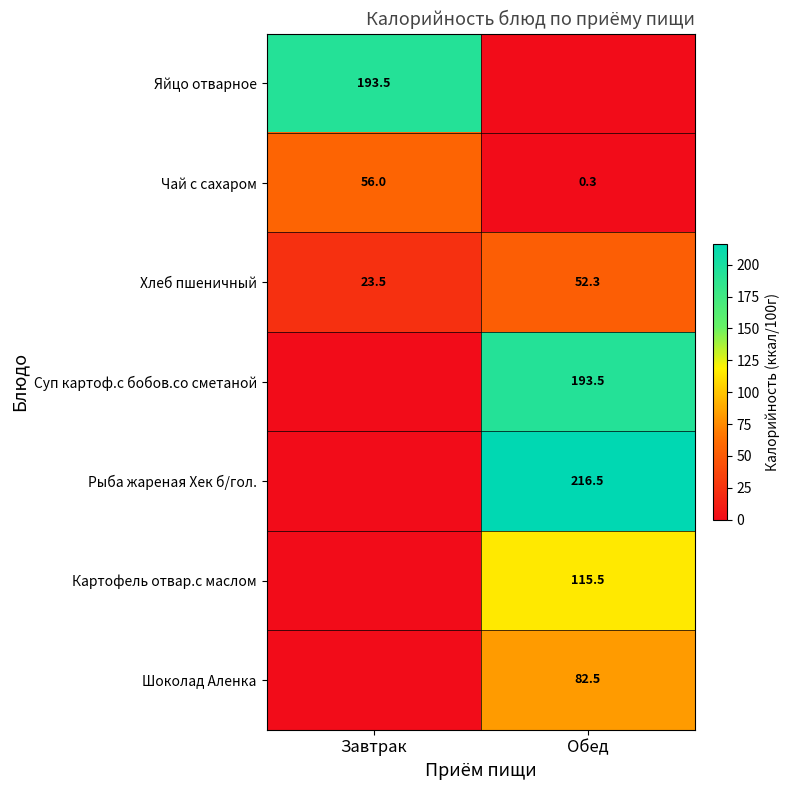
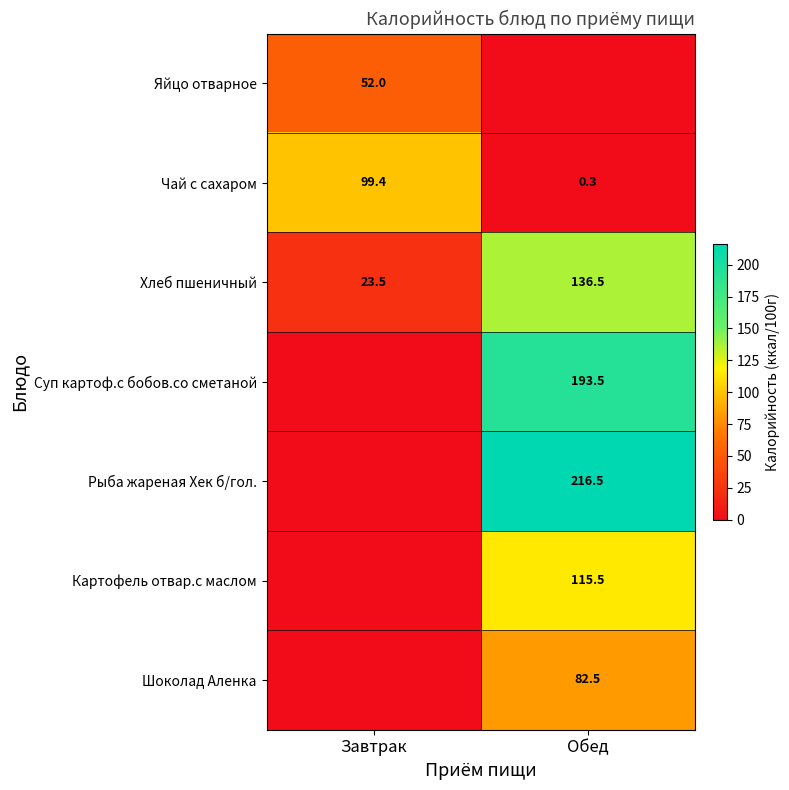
Яйцо отварное, Завтрак: 193.5 -> 52.0
Чай с сахаром, Завтрак: 56.0 -> 99.4
Хлеб пшеничный, Обед: 52.3 -> 136.5
